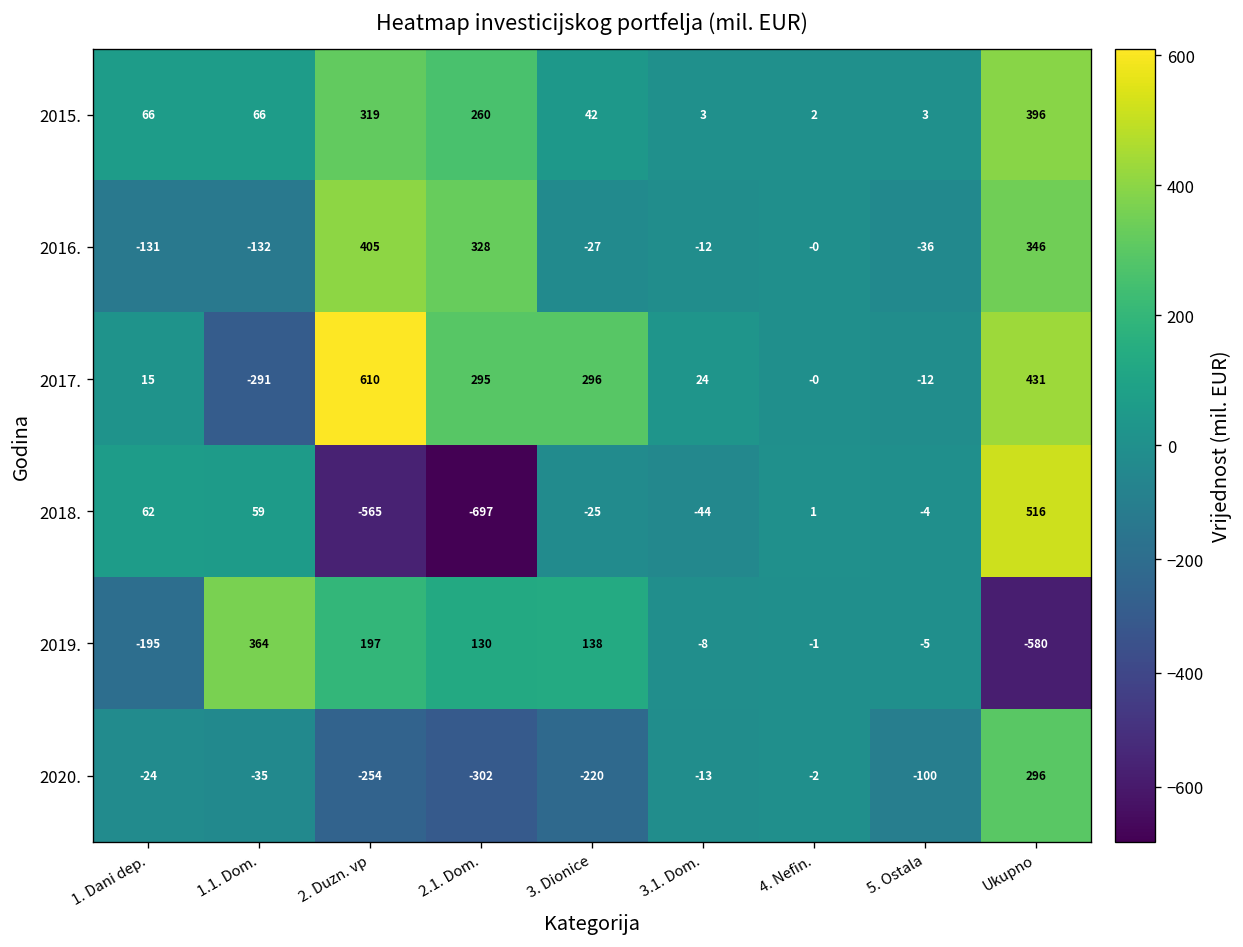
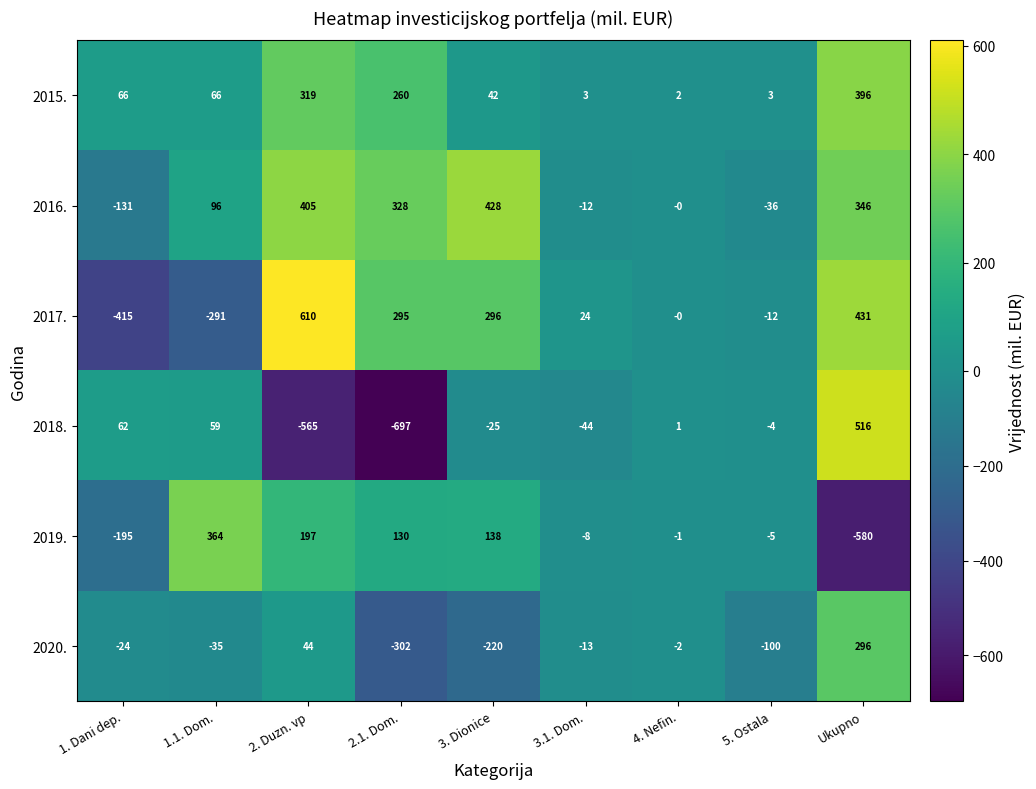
2016., 1.1. Dom.: -132 -> 96
2016., 3. Dionice: -27 -> 428
2017., 1. Dani dep.: 15 -> -415
2020., 2. Duzn. vp: -254 -> 44
